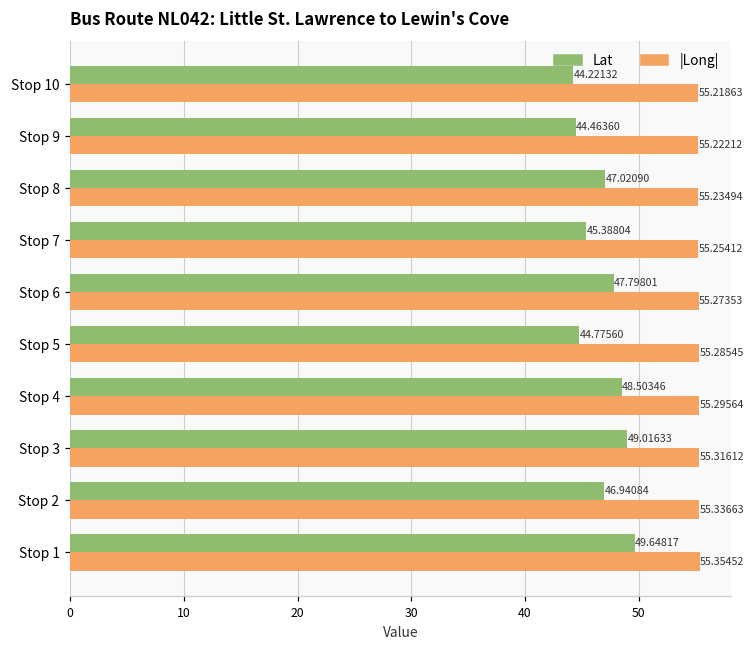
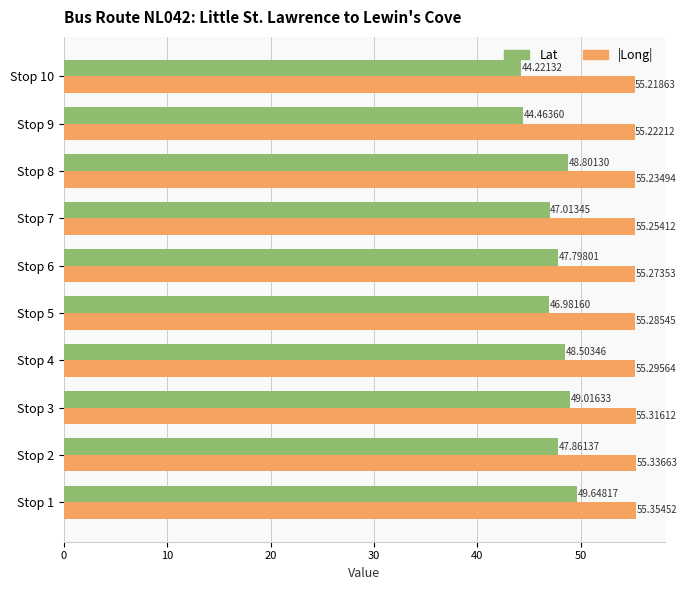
Lat, Stop 8: 47.02090 -> 48.80130
Lat, Stop 7: 45.38804 -> 47.01345
Lat, Stop 5: 44.77560 -> 46.98160
Lat, Stop 2: 46.94084 -> 47.86137
